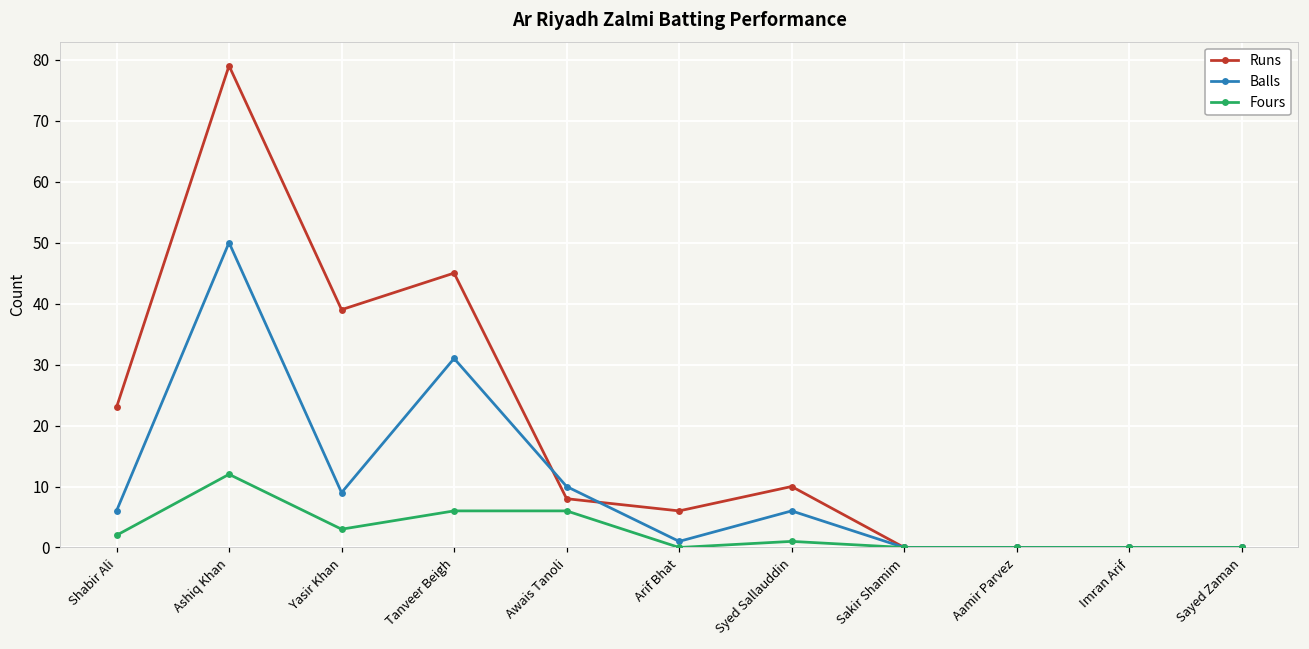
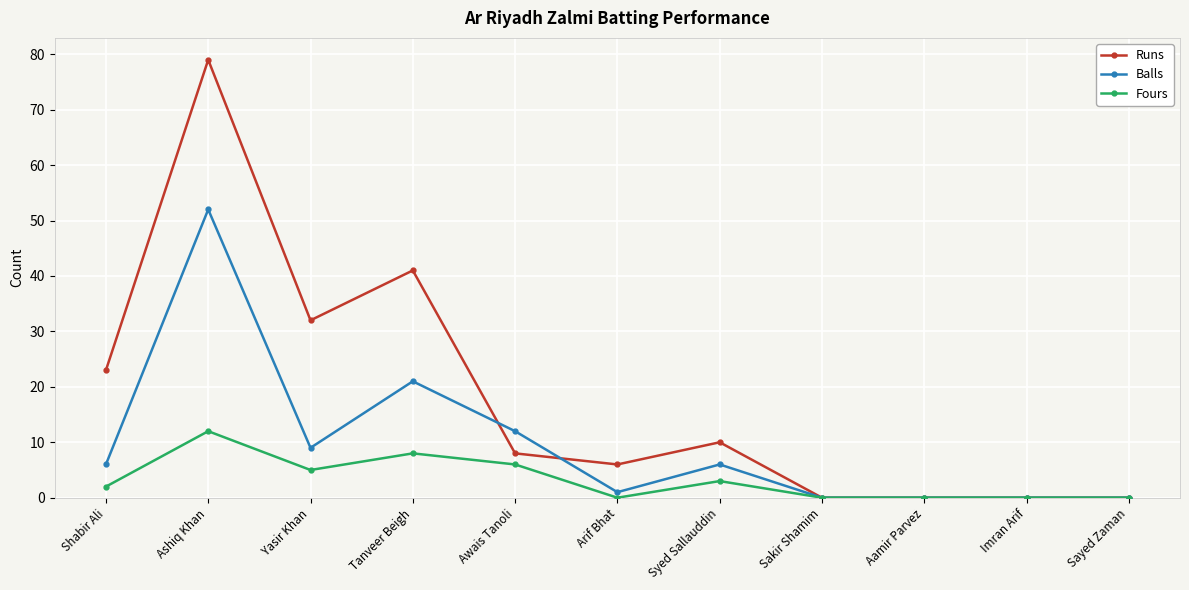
Balls, Ashiq Khan: 50 -> 52
Runs, Yasir Khan: 39 -> 32
Fours, Yasir Khan: 3 -> 5
Runs, Tanveer Beigh: 45 -> 41
Balls, Tanveer Beigh: 31 -> 21
Fours, Tanveer Beigh: 6 -> 8
Balls, Awais Tanoli: 10 -> 12
Fours, Syed Sallauddin: 1 -> 3
